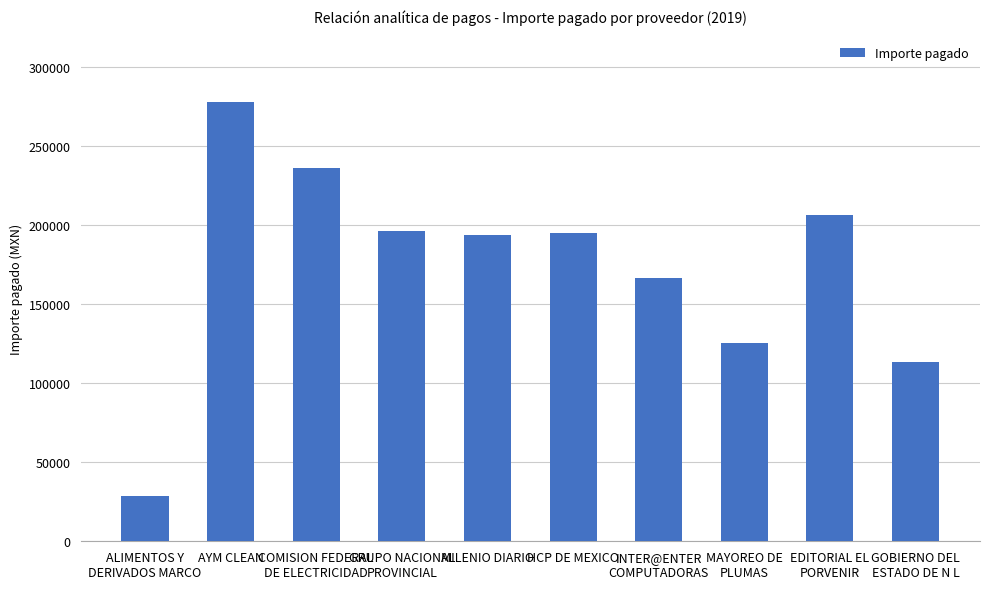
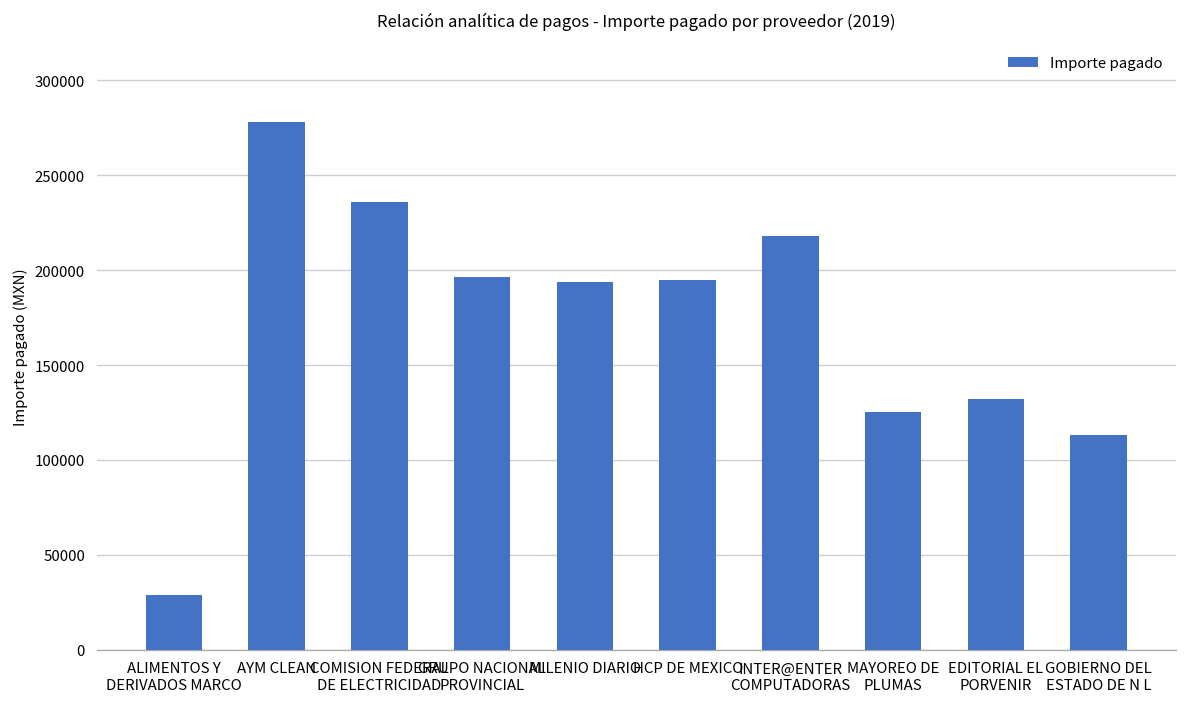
INTER@ENTER COMPUTADORAS: 166000 -> 218000
EDITORIAL EL PORVENIR: 206000 -> 132000
